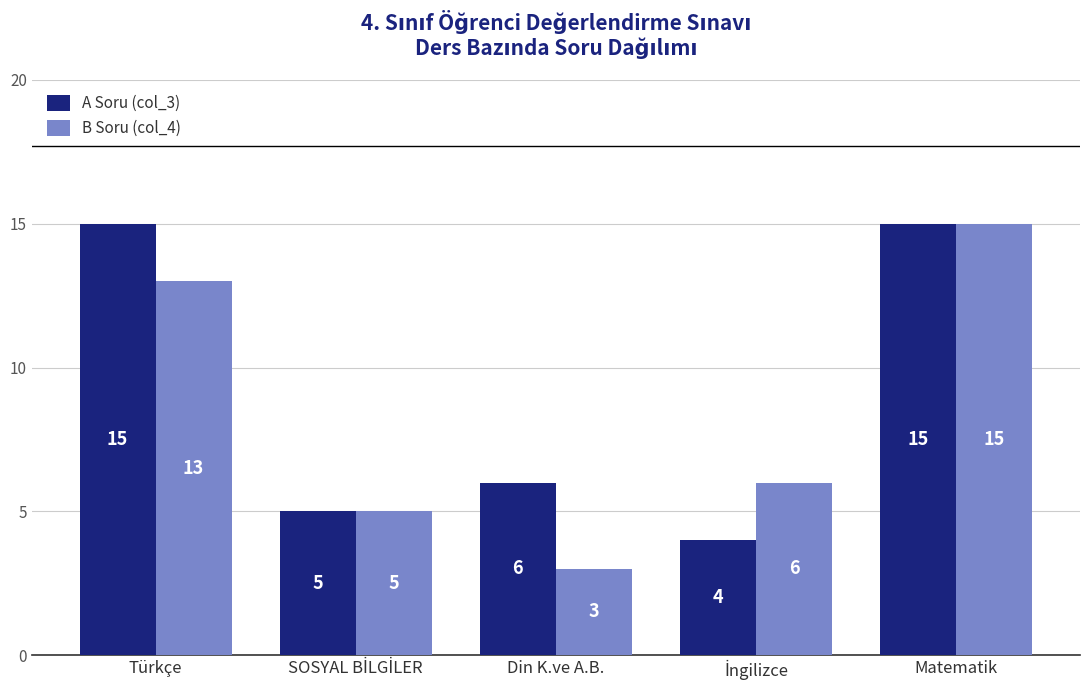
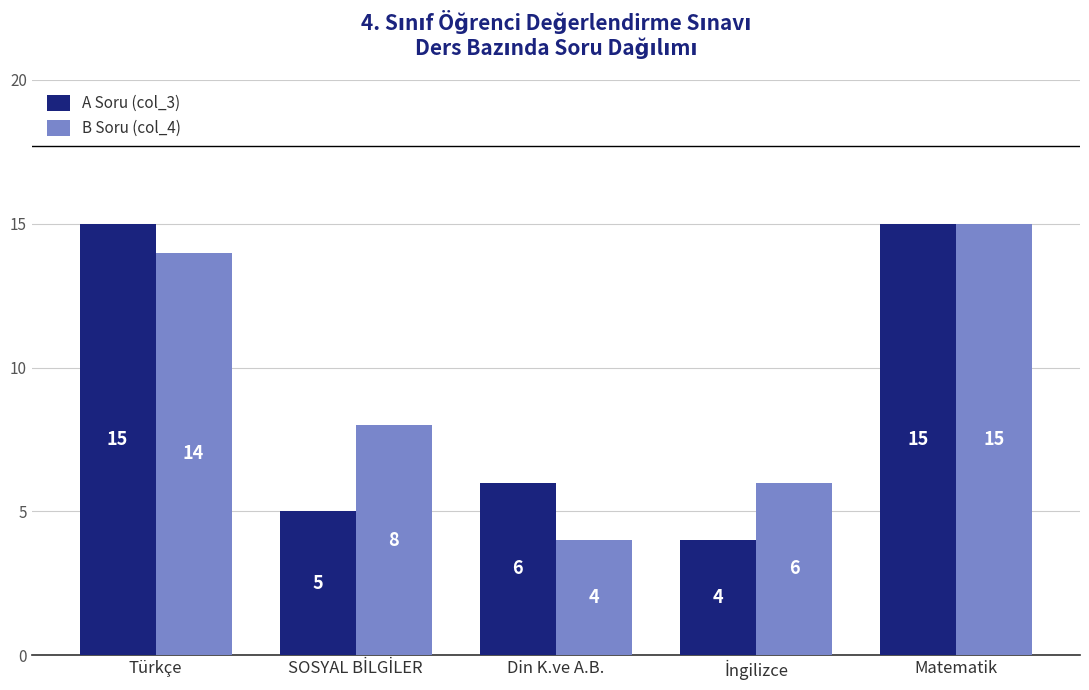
B Soru (col_4), Türkçe: 13 -> 14
B Soru (col_4), SOSYAL BİLGİLER: 5 -> 8
B Soru (col_4), Din K.ve A.B.: 3 -> 4
